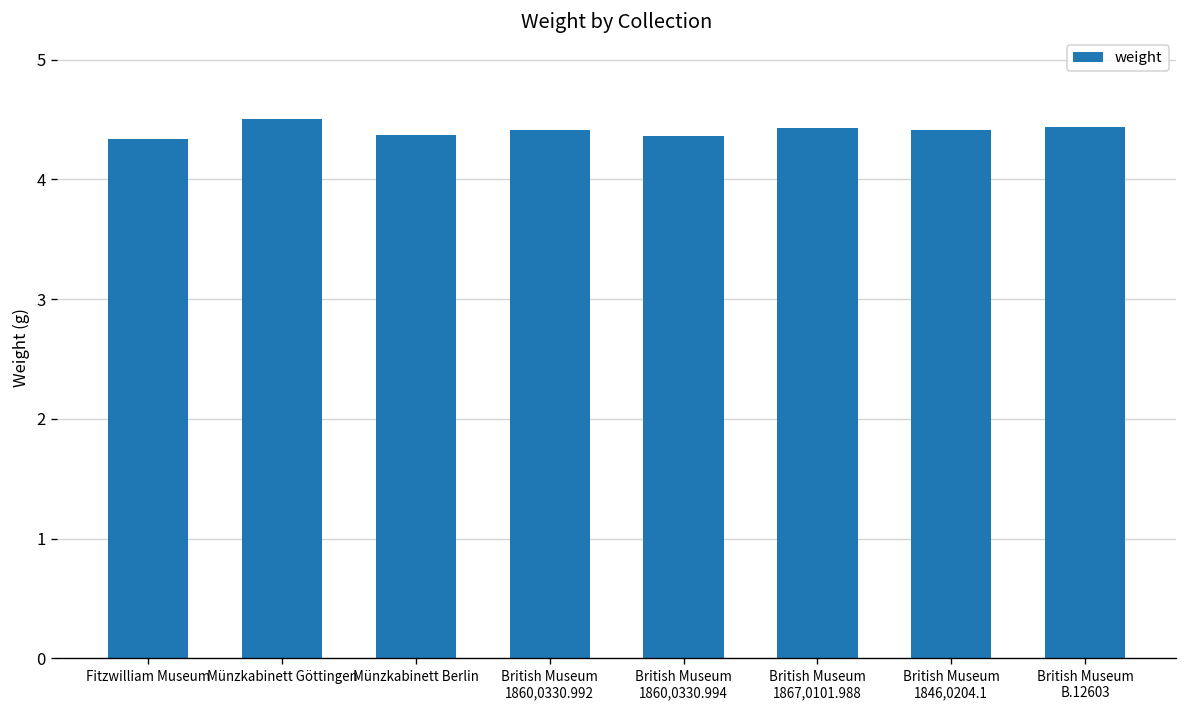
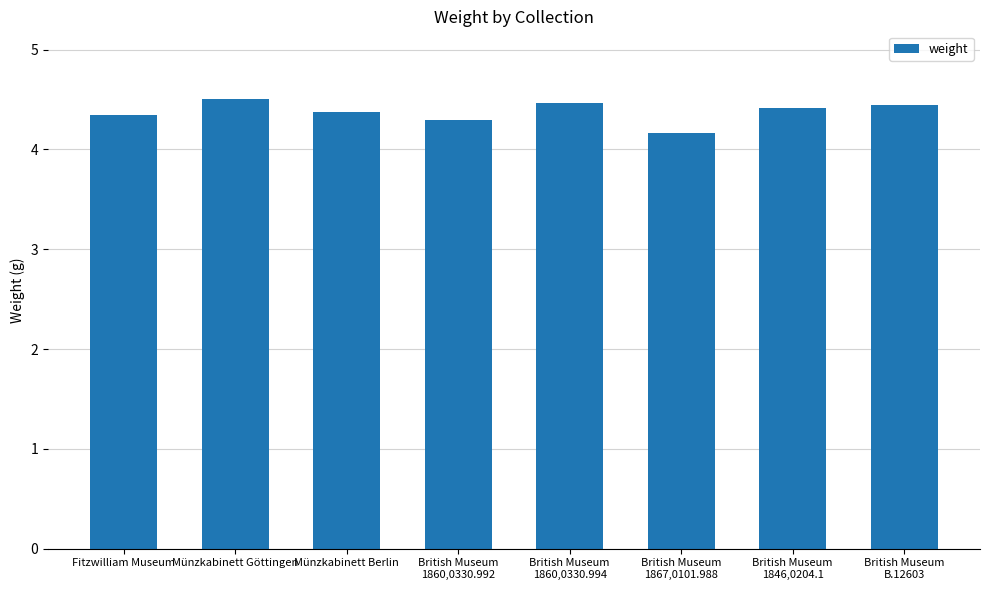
British Museum 1860,0330.992: 4.4 -> 4.3
British Museum 1860,0330.994: 4.4 -> 4.5
British Museum 1867,0101.988: 4.4 -> 4.2
